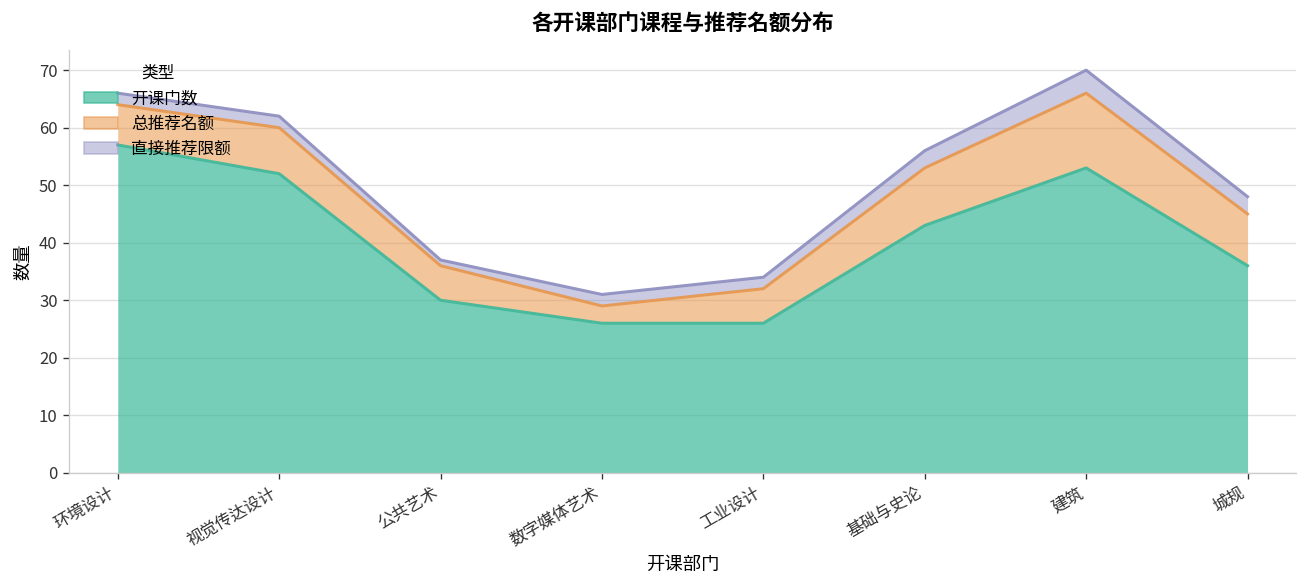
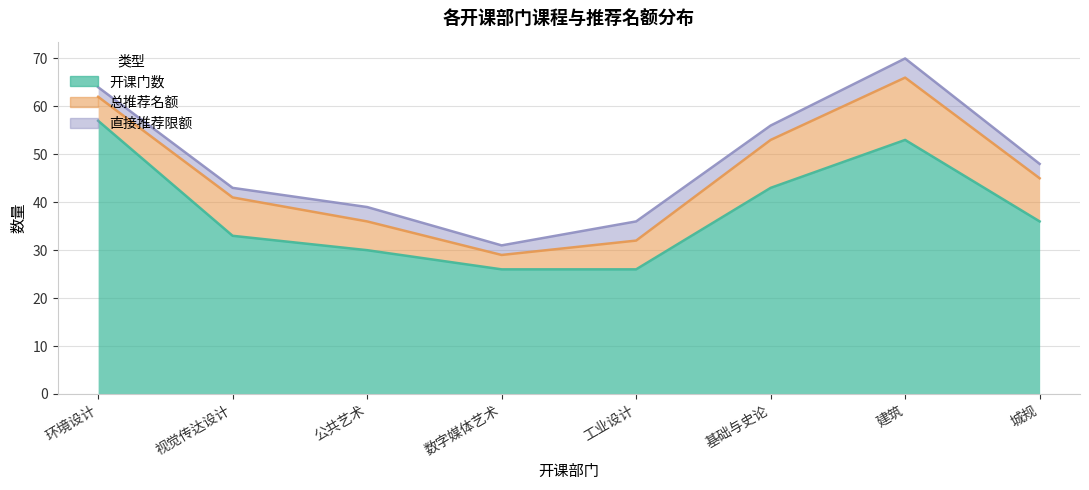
总推荐名额, 环境设计: 7 -> 5
开课门数, 视觉传达设计: 52 -> 33
直接推荐限额, 公共艺术: 1 -> 3
直接推荐限额, 工业设计: 2 -> 4
